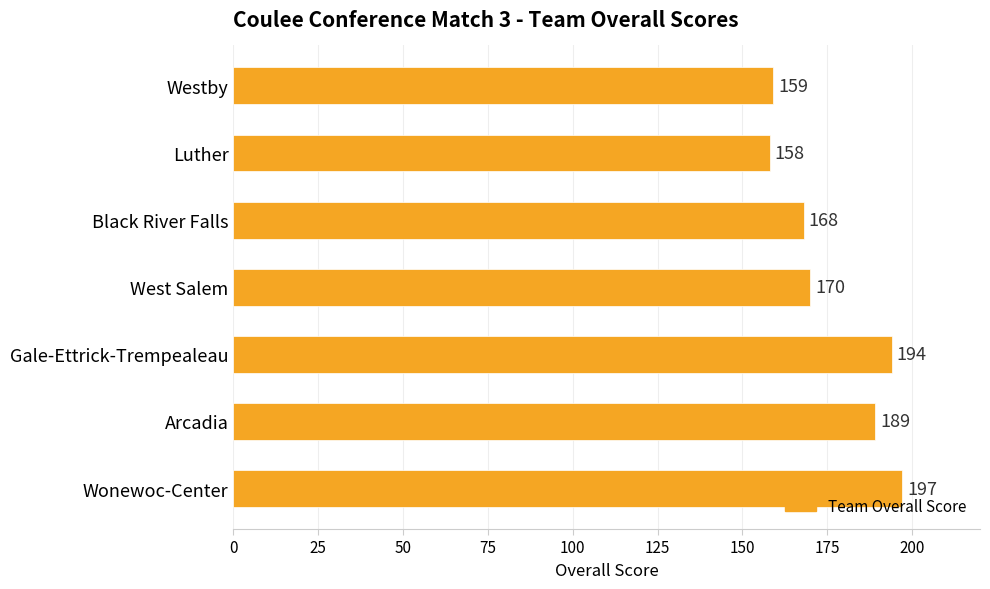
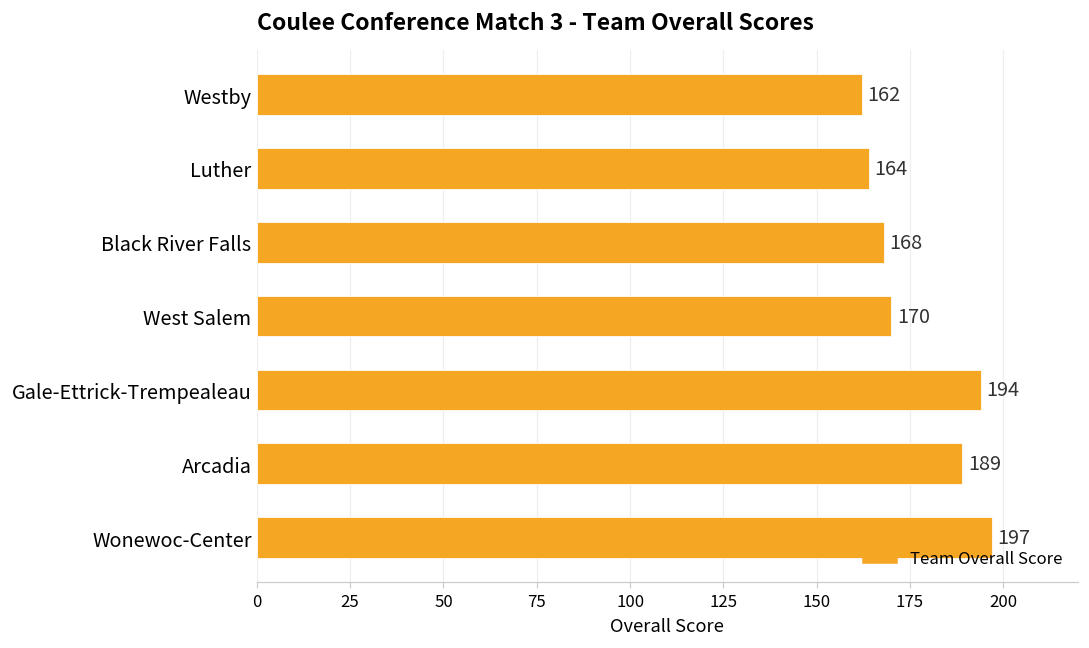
Westby: 159 -> 162
Luther: 158 -> 164
